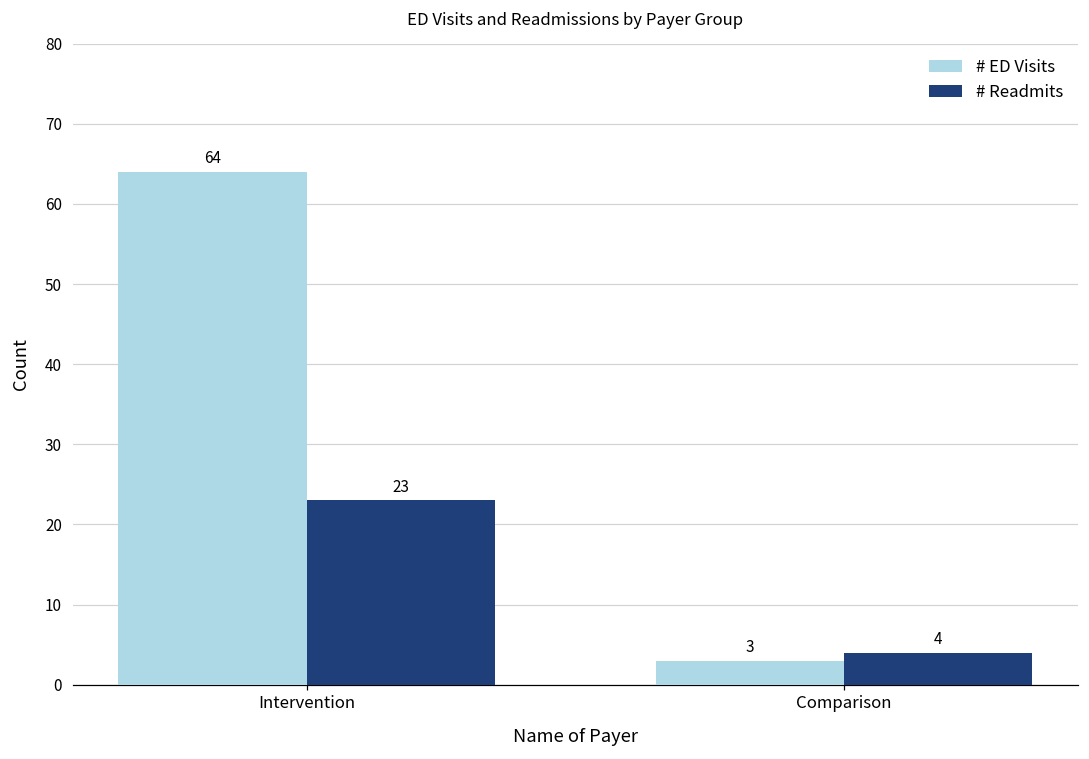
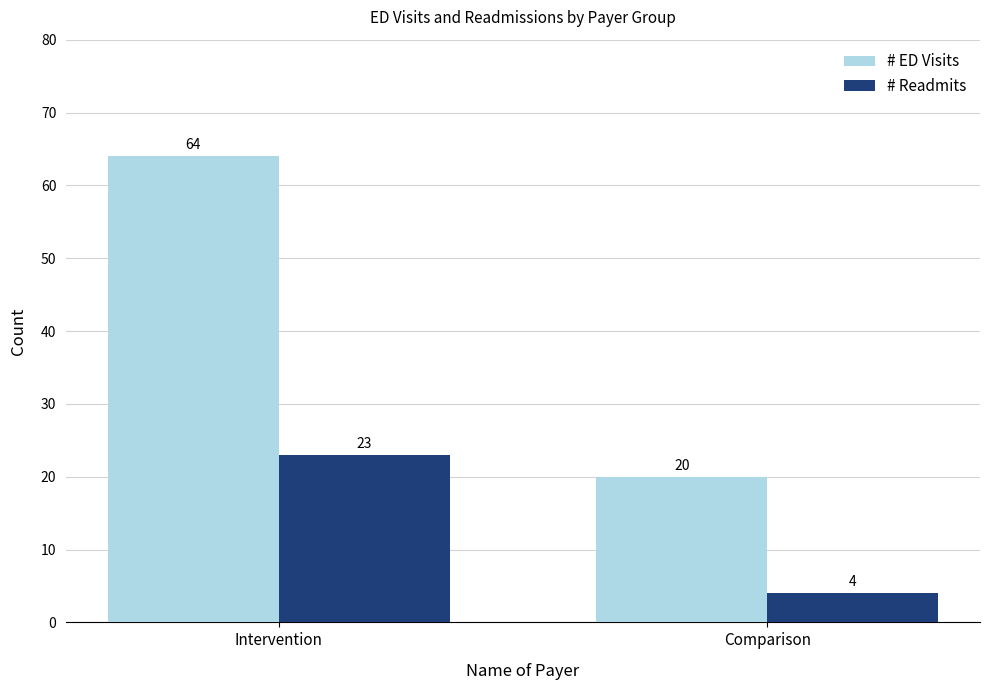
# ED Visits, Comparison: 3 -> 20
